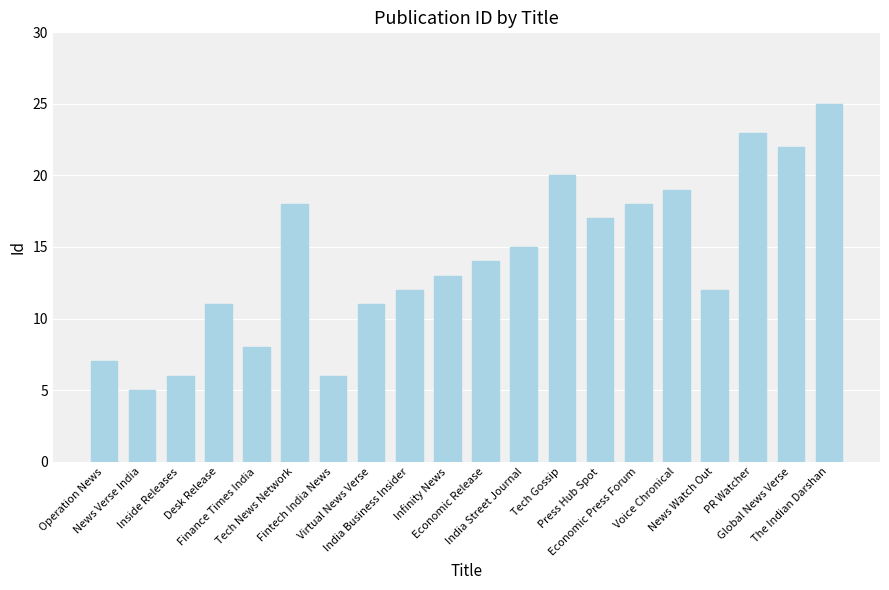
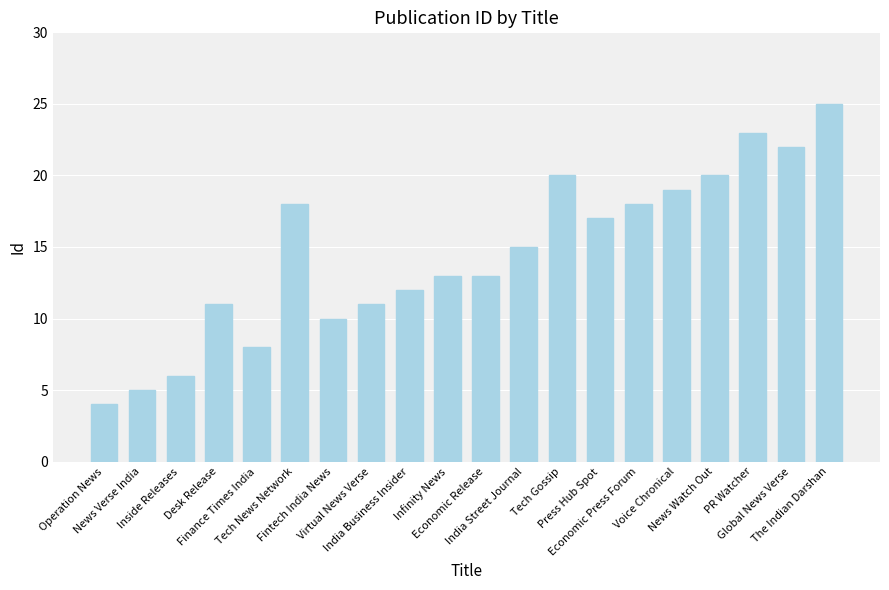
Operation News: 7 -> 4
Fintech India News: 6 -> 10
Economic Release: 14 -> 13
News Watch Out: 12 -> 20
